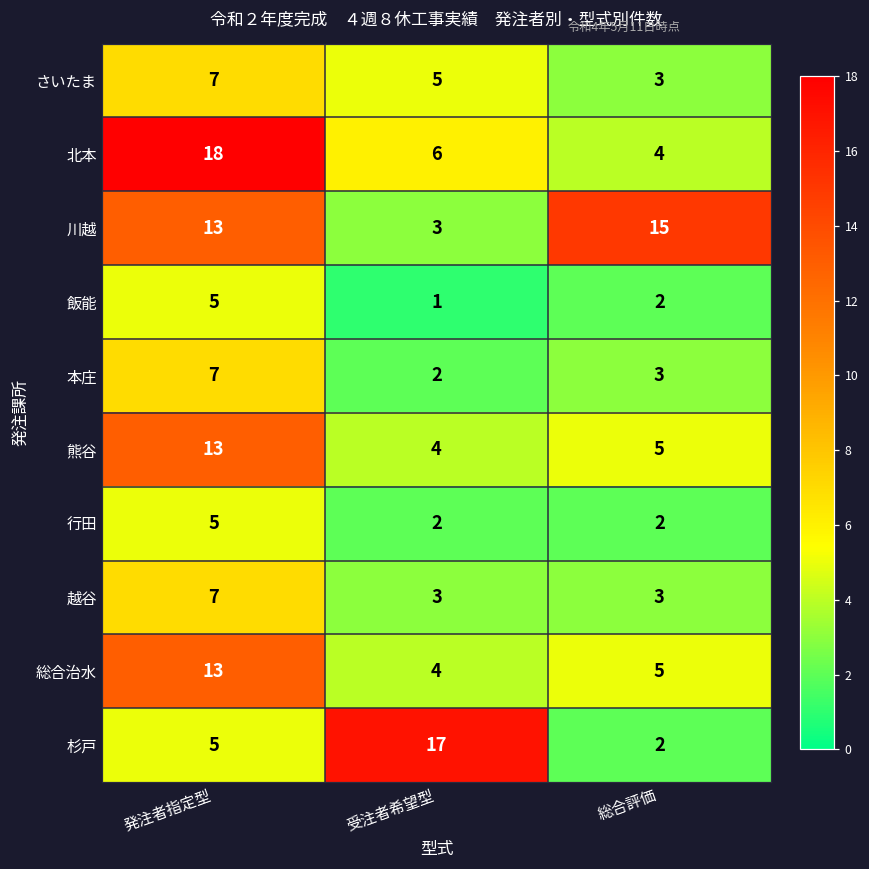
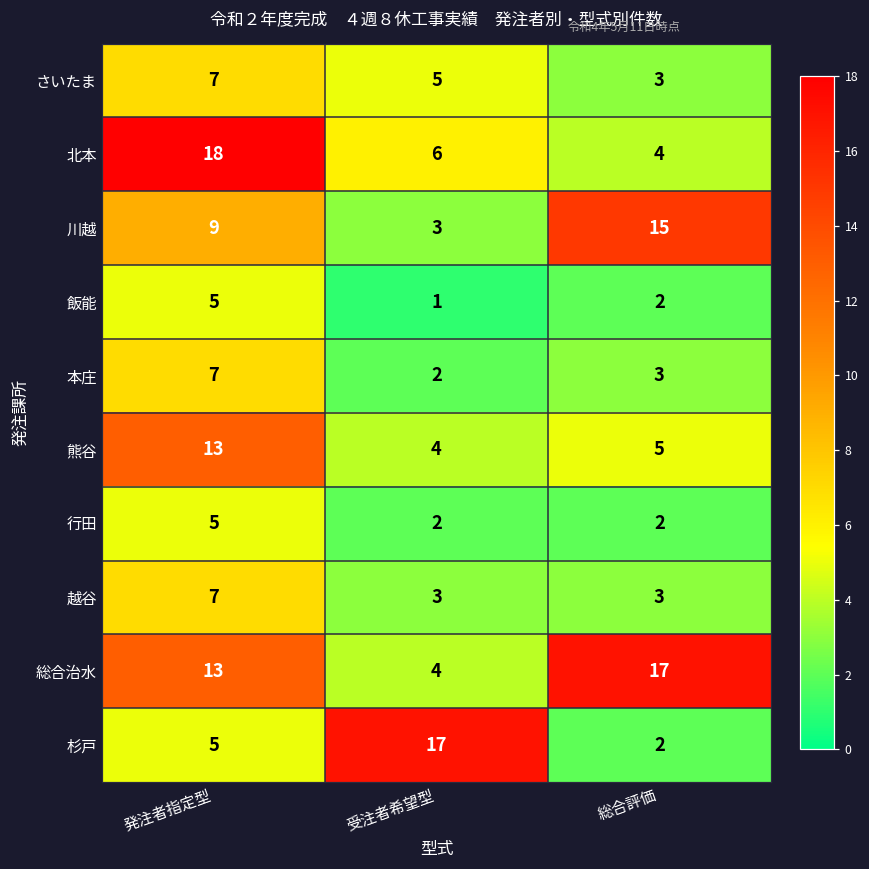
川越, 発注者指定型: 13 -> 9
総合治水, 総合評価: 5 -> 17
